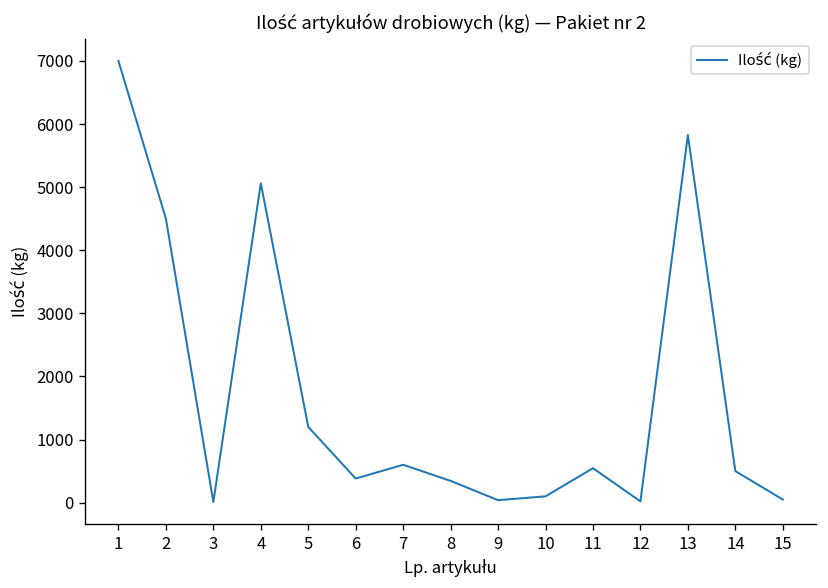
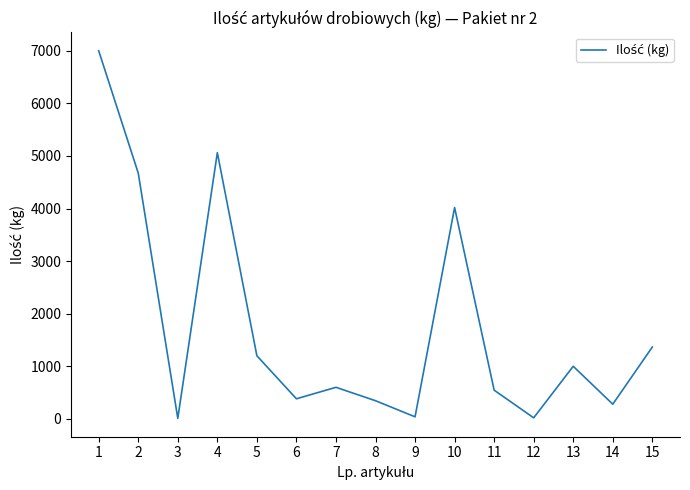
2: 4500 -> 4700
10: 100 -> 4000
13: 5800 -> 1000
14: 500 -> 300
15: 100 -> 1400
